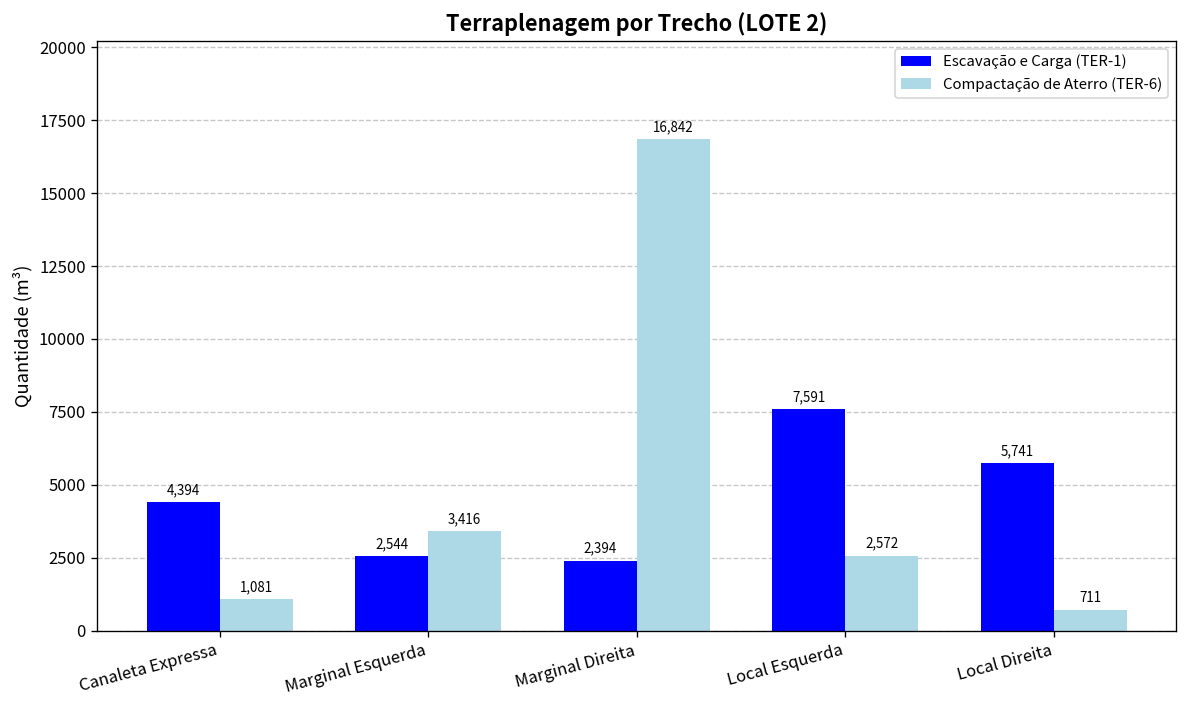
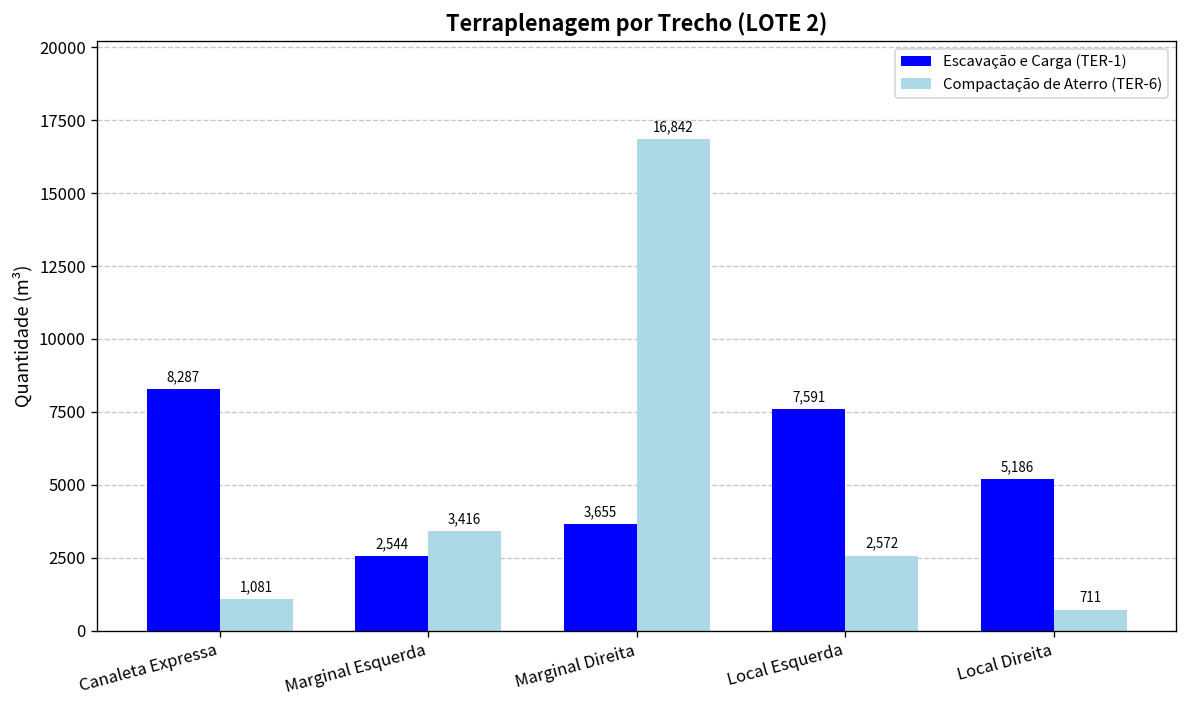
Escavação e Carga (TER-1), Canaleta Expressa: 4,394 -> 8,287
Escavação e Carga (TER-1), Marginal Direita: 2,394 -> 3,655
Escavação e Carga (TER-1), Local Direita: 5,741 -> 5,186
